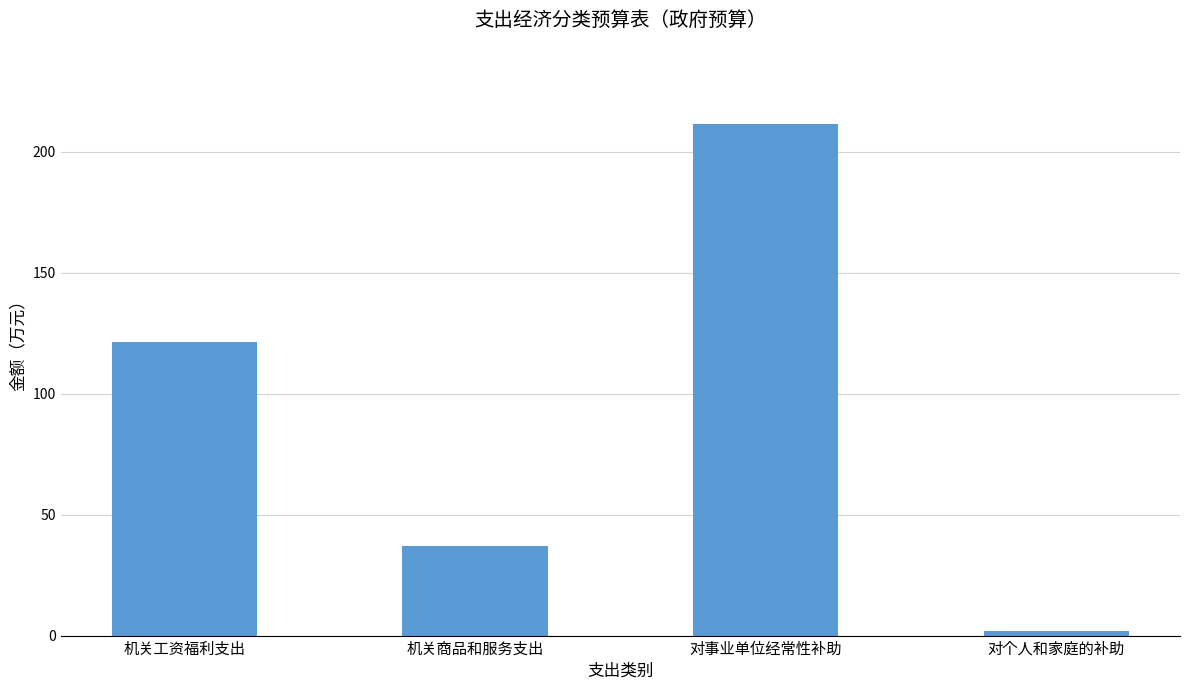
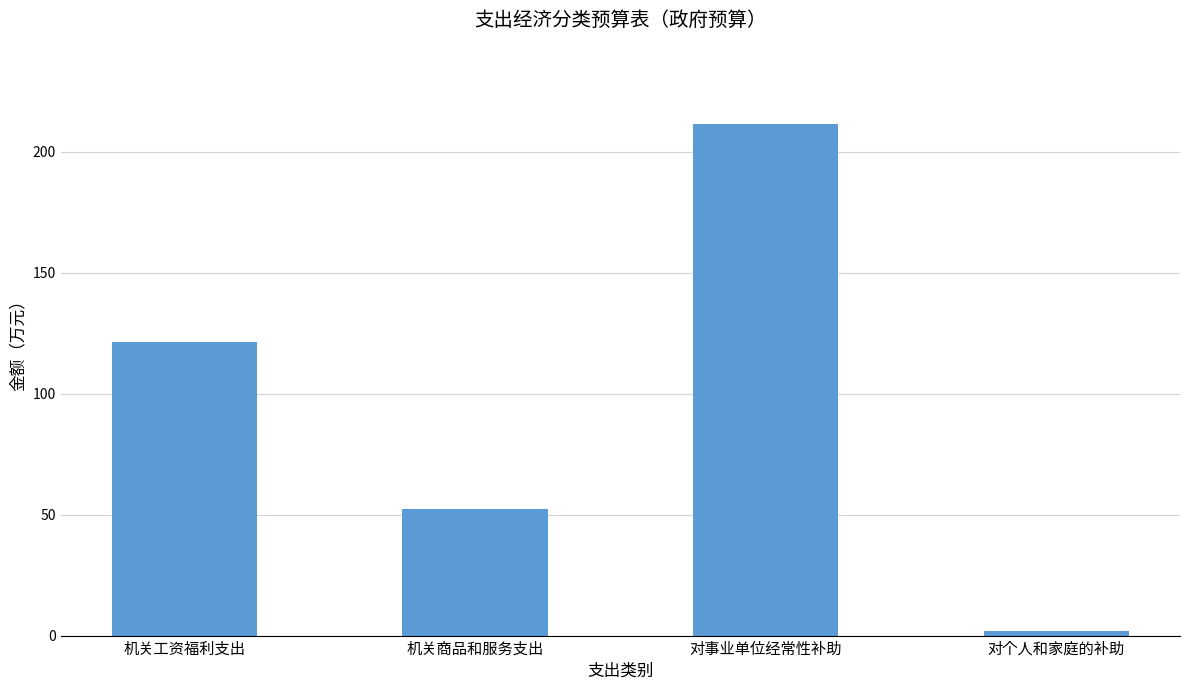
机关商品和服务支出: 37 -> 52
